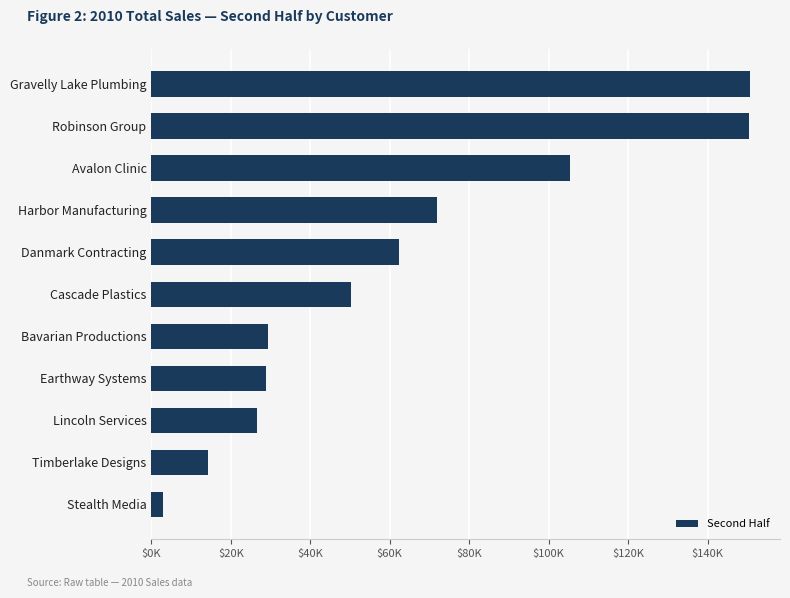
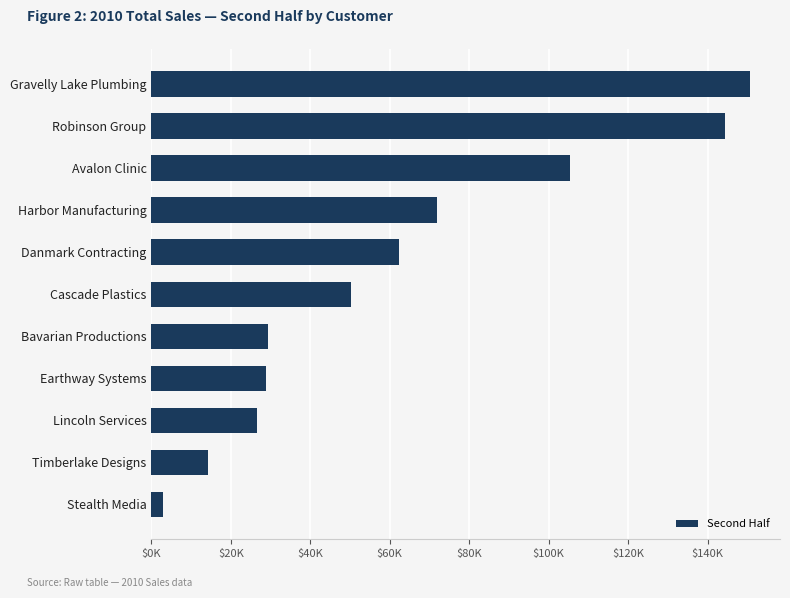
Robinson Group: $150000 -> $144000
